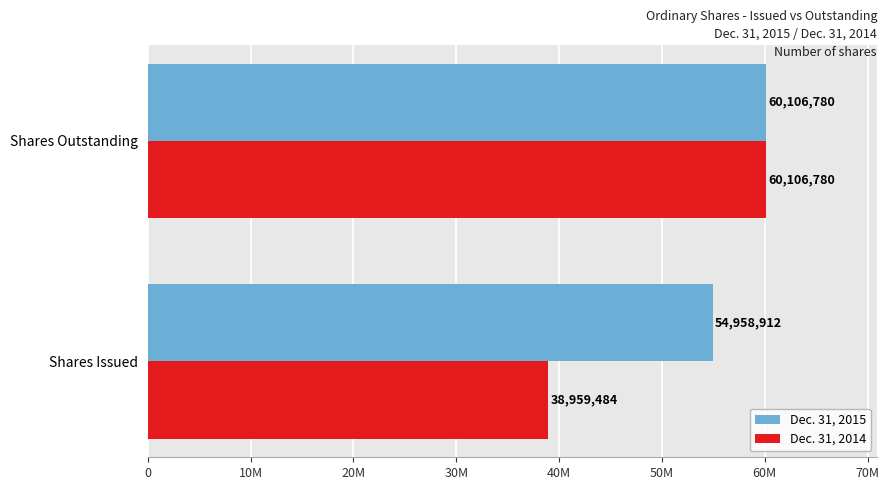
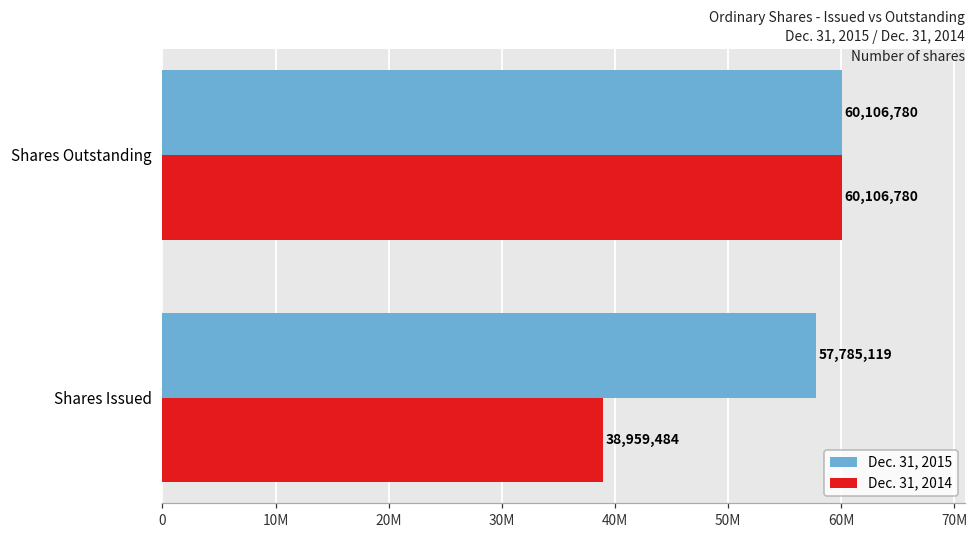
Dec. 31, 2015, Shares Issued: 54,958,912 -> 57,785,119
